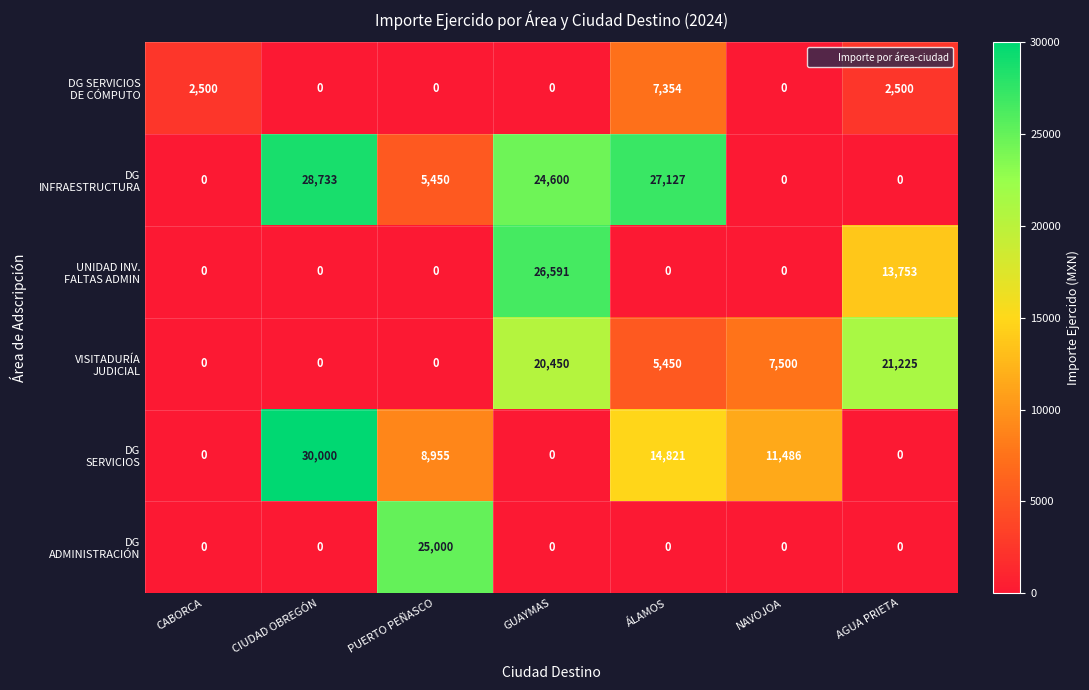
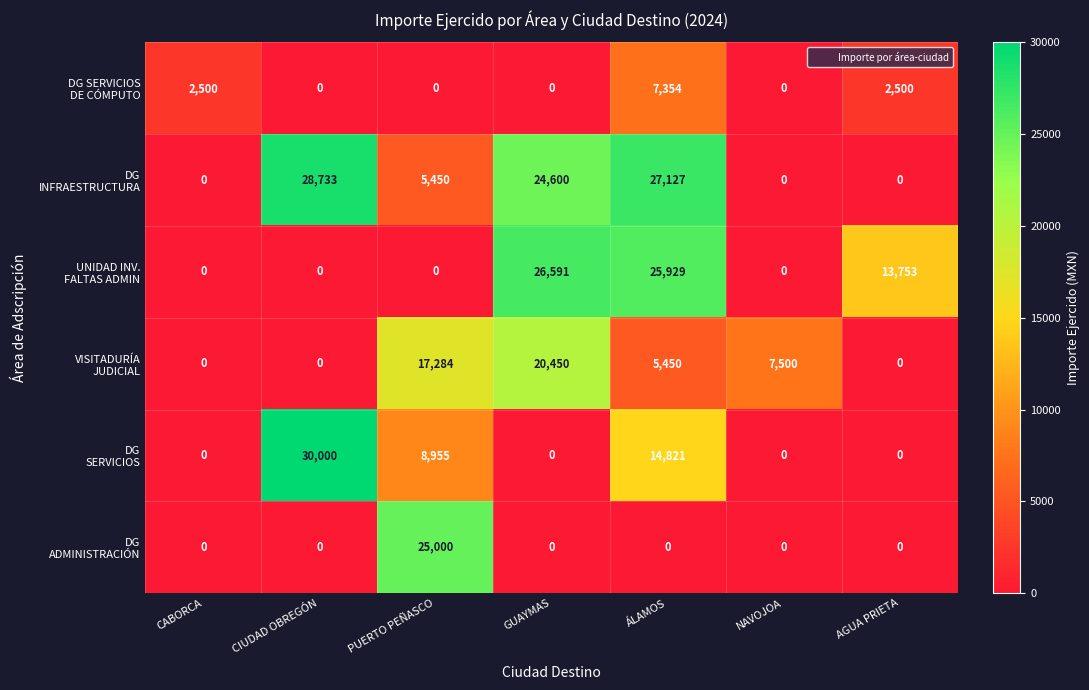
UNIDAD INV. FALTAS ADMIN, ÁLAMOS: 0 -> 25,929
VISITADURÍA JUDICIAL, PUERTO PEÑASCO: 0 -> 17,284
VISITADURÍA JUDICIAL, AGUA PRIETA: 21,225 -> 0
DG SERVICIOS, NAVOJOA: 11,486 -> 0
